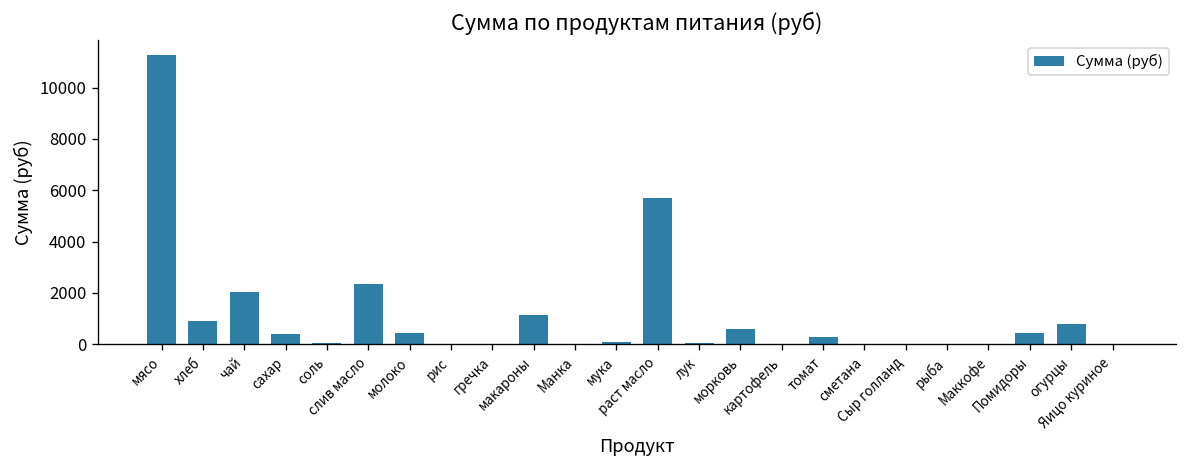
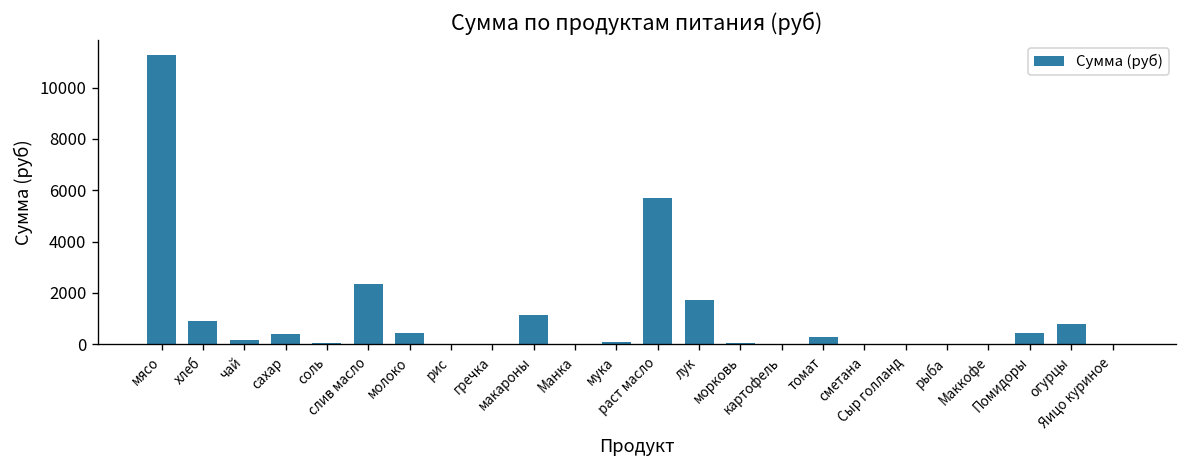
чай: 2000 -> 200
лук: 100 -> 1700
морковь: 600 -> 0
